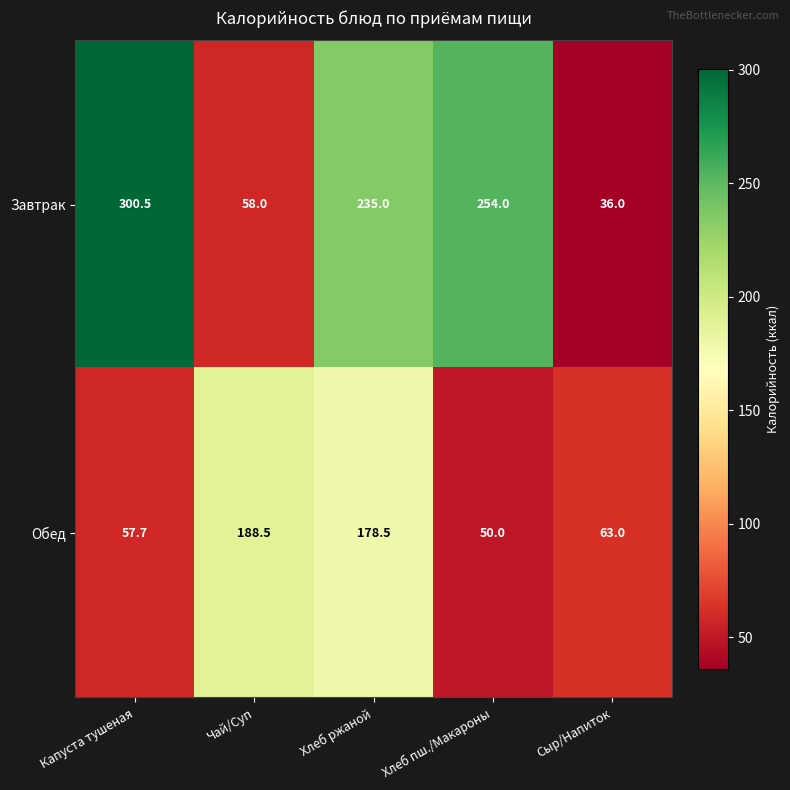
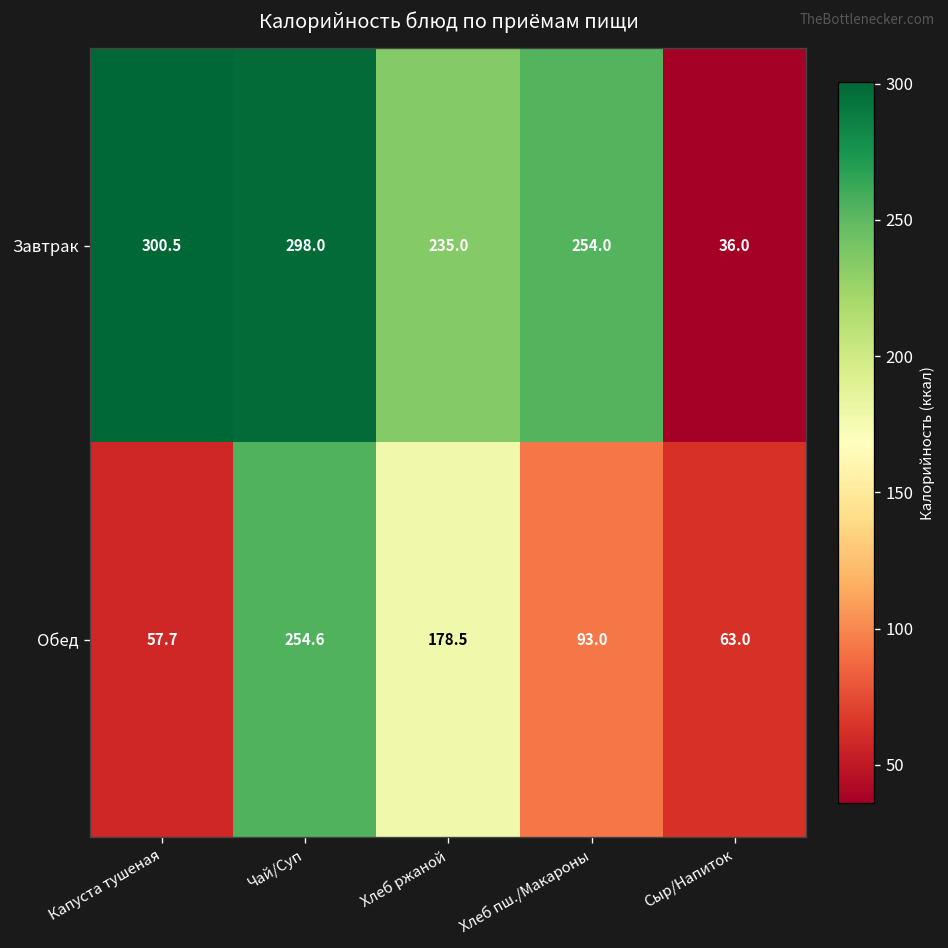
Завтрак, Чай/Суп: 58.0 -> 298.0
Обед, Чай/Суп: 188.5 -> 254.6
Обед, Хлеб пш./Макароны: 50.0 -> 93.0
